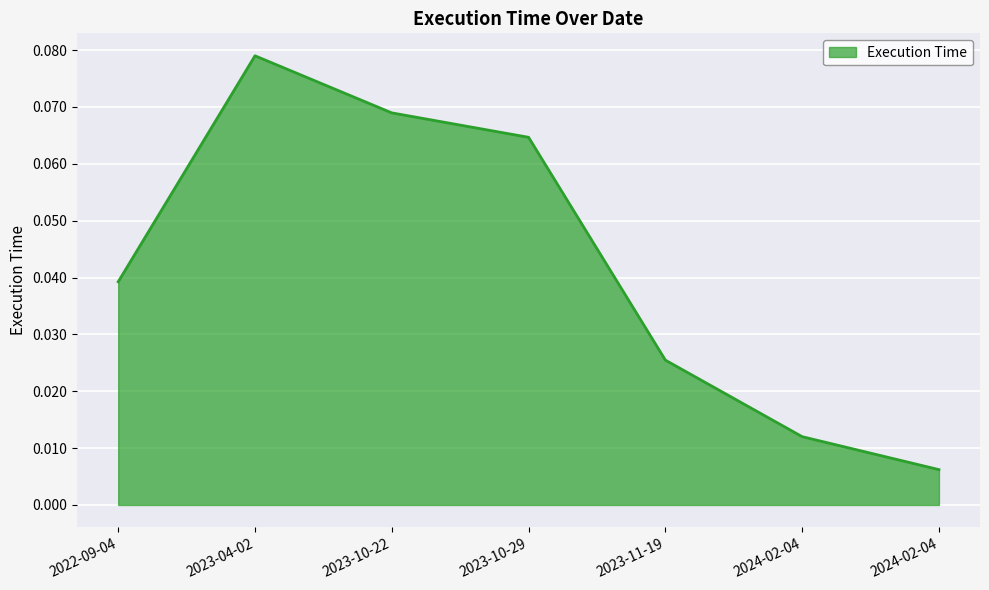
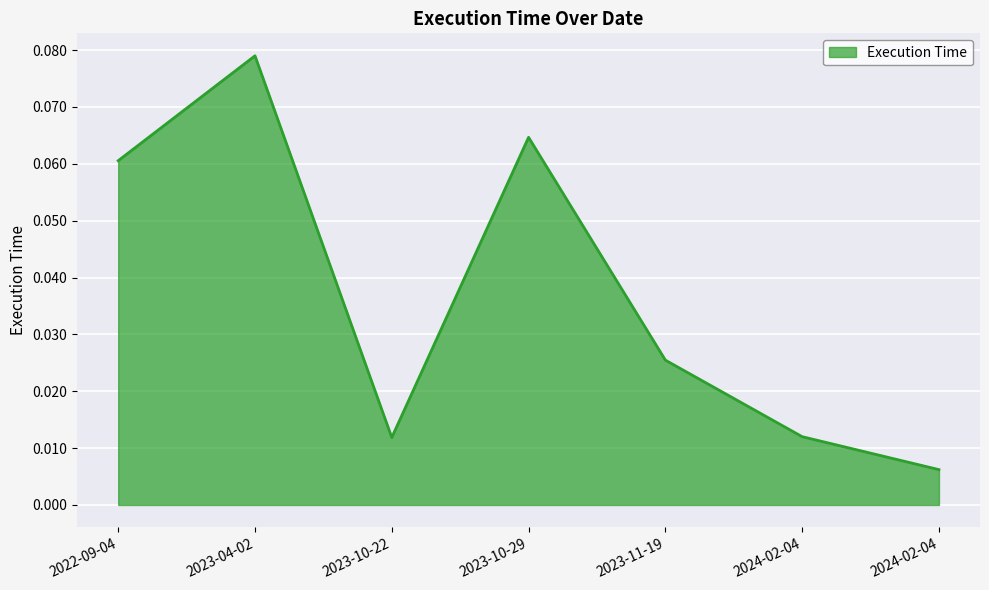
2022-09-04: 0.039 -> 0.061
2023-10-22: 0.069 -> 0.012
